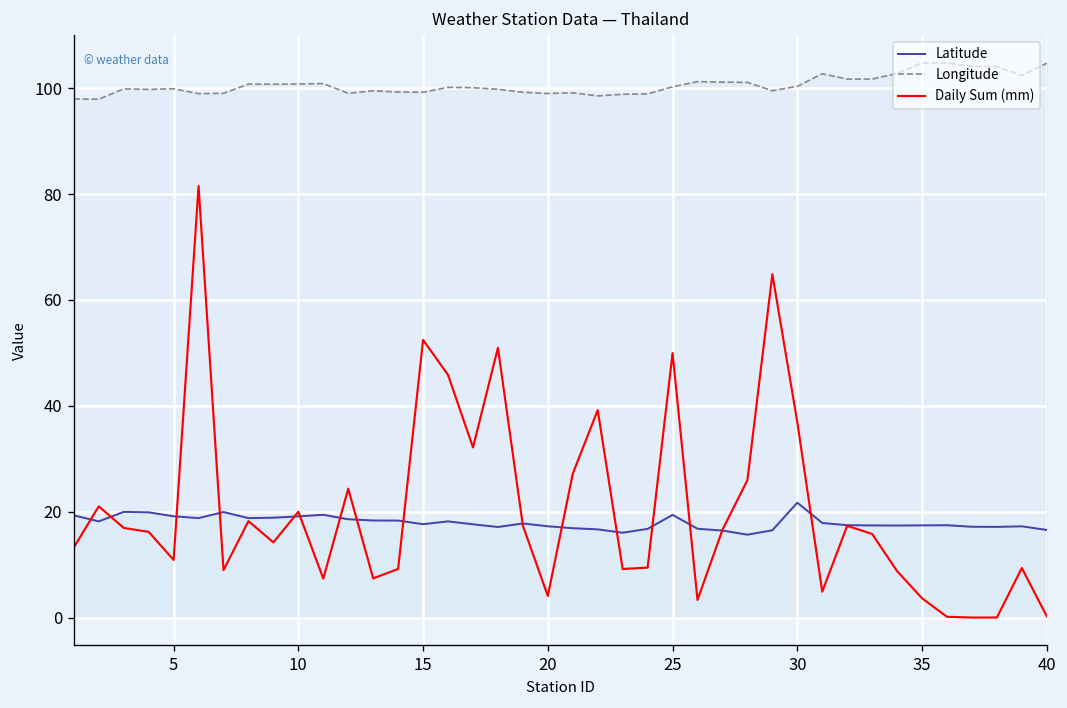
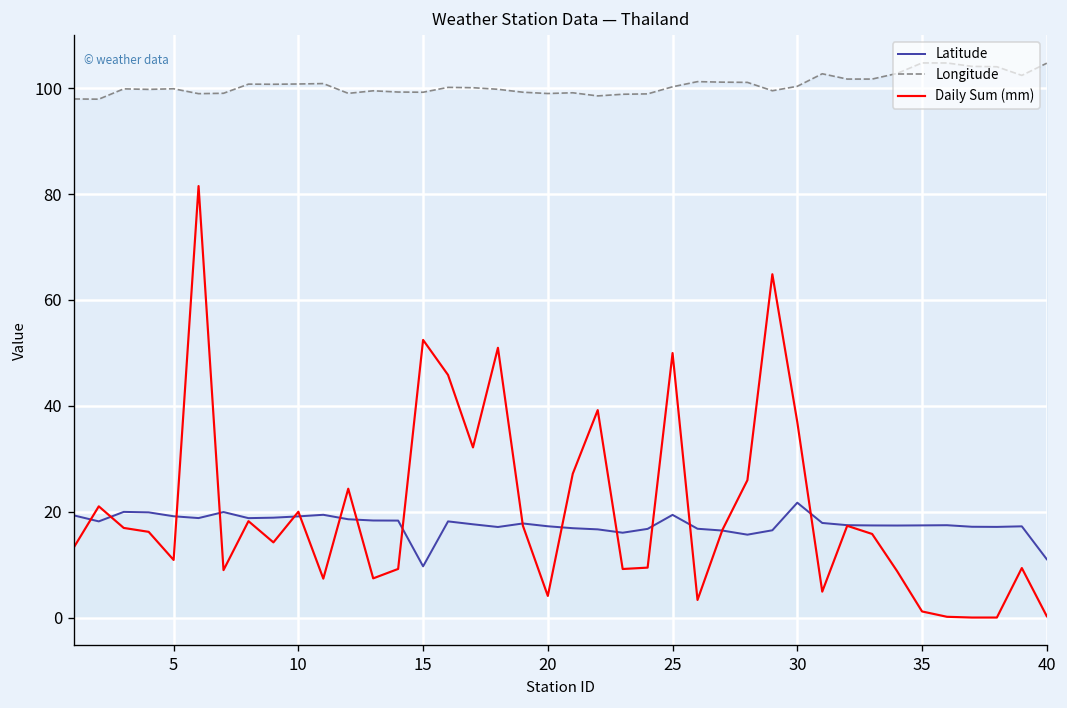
Latitude, 15: 18 -> 10
Daily Sum (mm), 35: 4 -> 1
Latitude, 40: 17 -> 11
